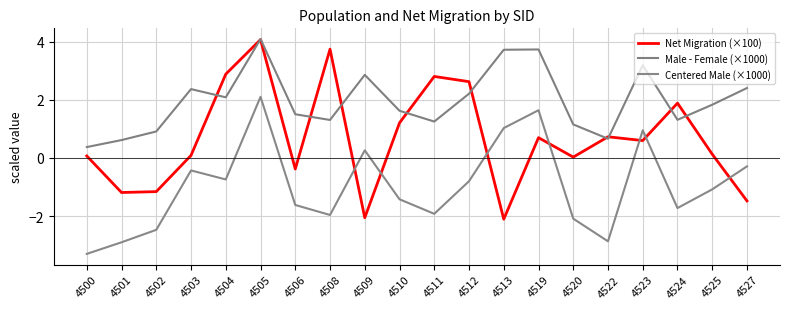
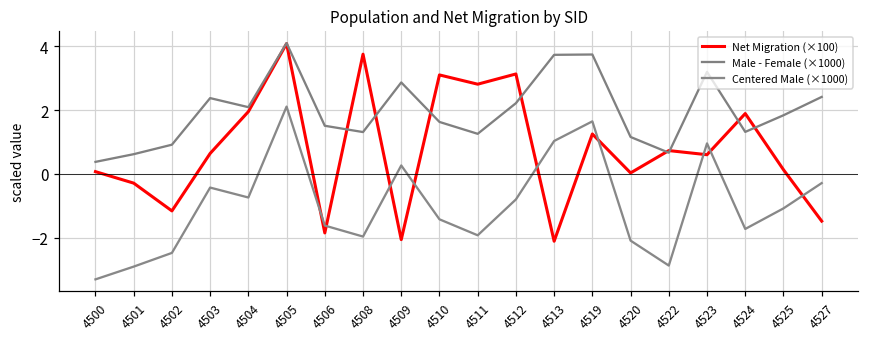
Net Migration (×100), 4501: -1.2 -> -0.3
Net Migration (×100), 4503: 0.1 -> 0.6
Net Migration (×100), 4504: 2.9 -> 2.0
Net Migration (×100), 4506: -0.4 -> -1.9
Net Migration (×100), 4510: 1.2 -> 3.1
Net Migration (×100), 4512: 2.6 -> 3.1
Net Migration (×100), 4519: 0.7 -> 1.3
